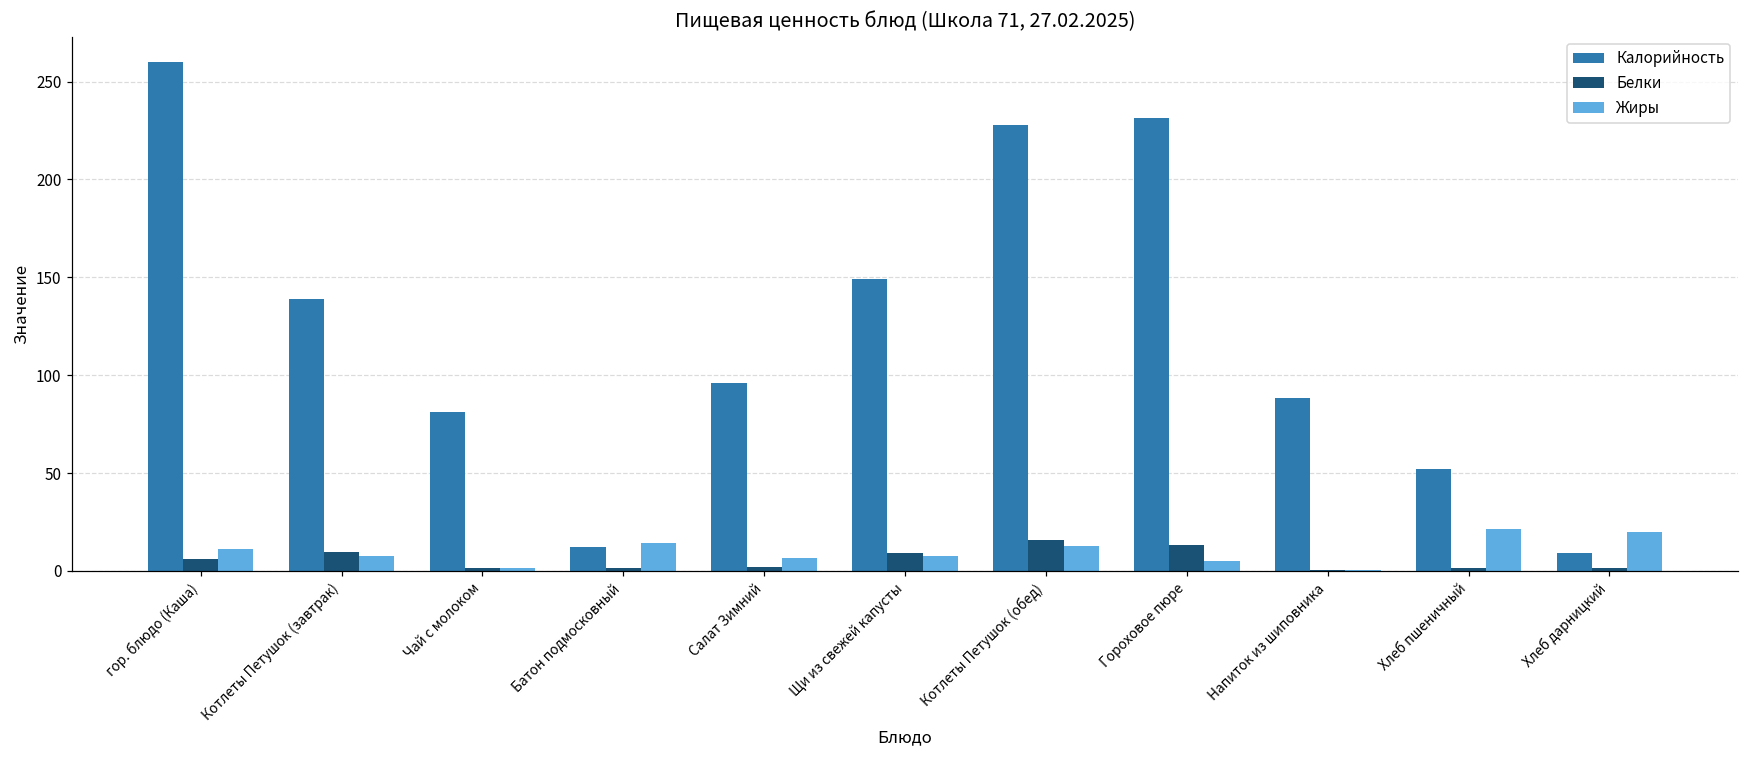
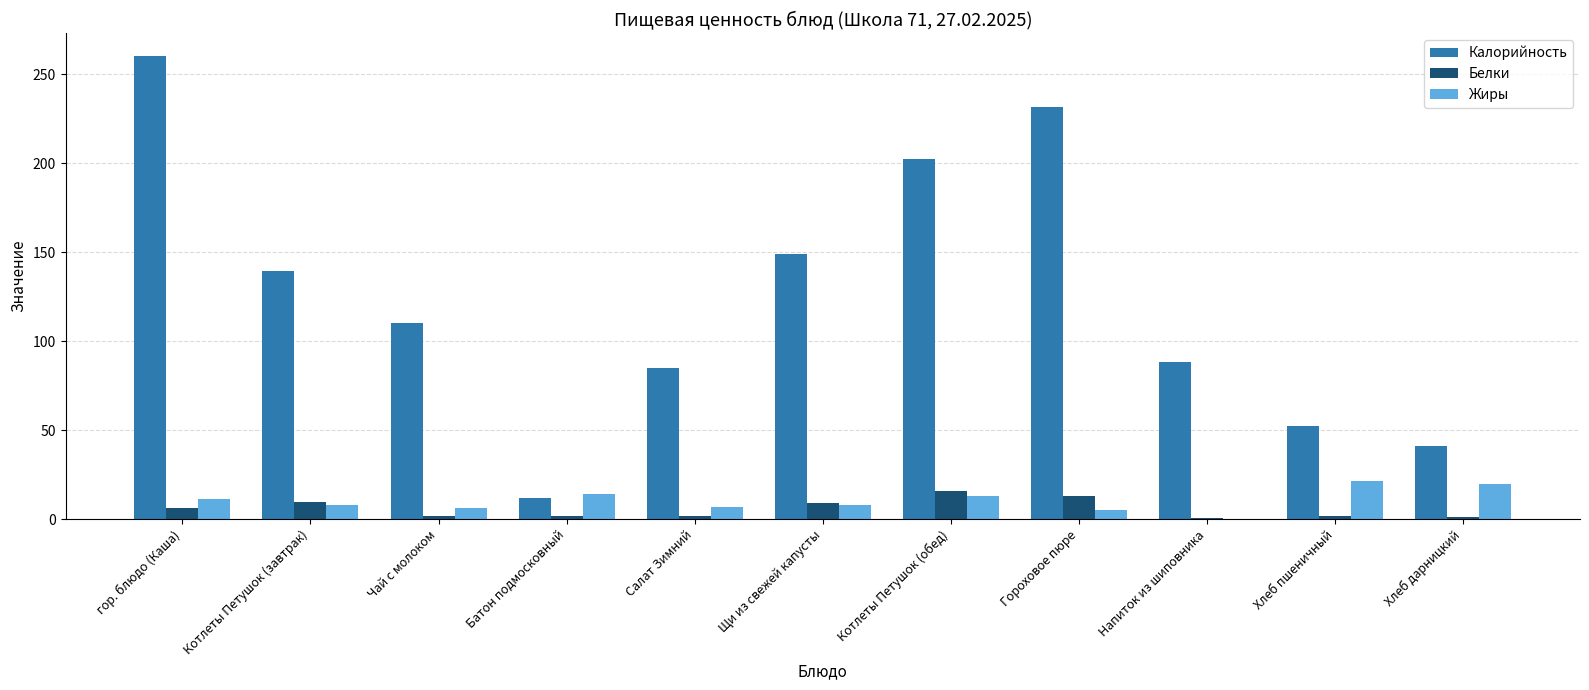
Калорийность, Чай с молоком: 81 -> 110
Жиры, Чай с молоком: 1 -> 6
Калорийность, Салат Зимний: 96 -> 85
Калорийность, Котлеты Петушок (обед): 228 -> 202
Калорийность, Хлеб дарницкий: 9 -> 41
